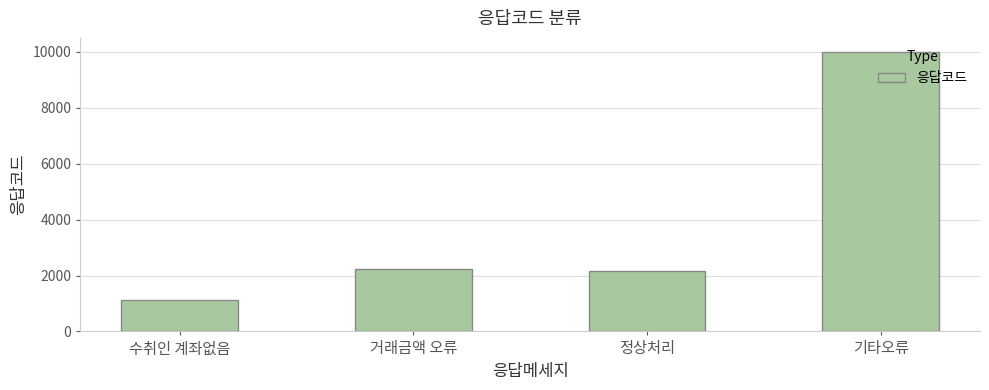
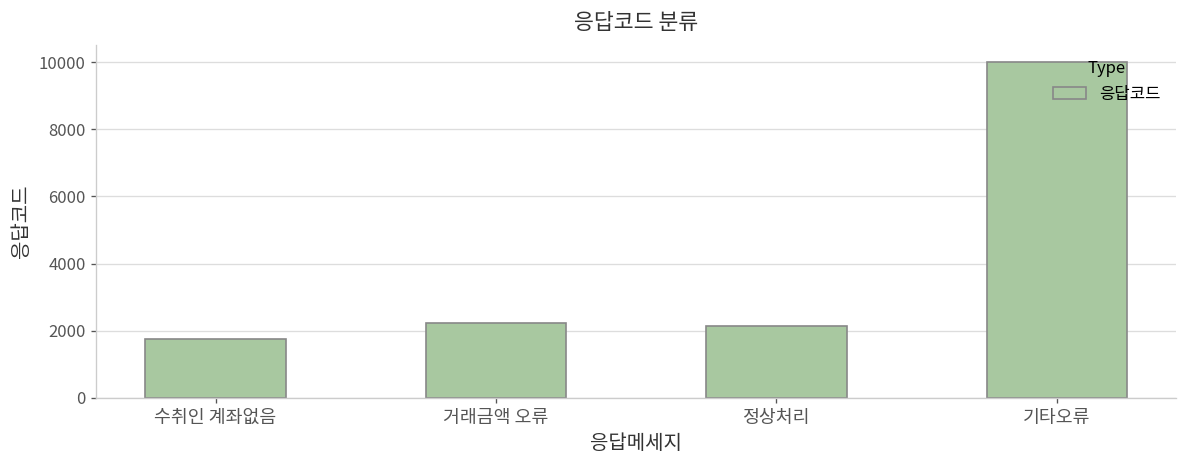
수취인 계좌없음: 1100 -> 1700
